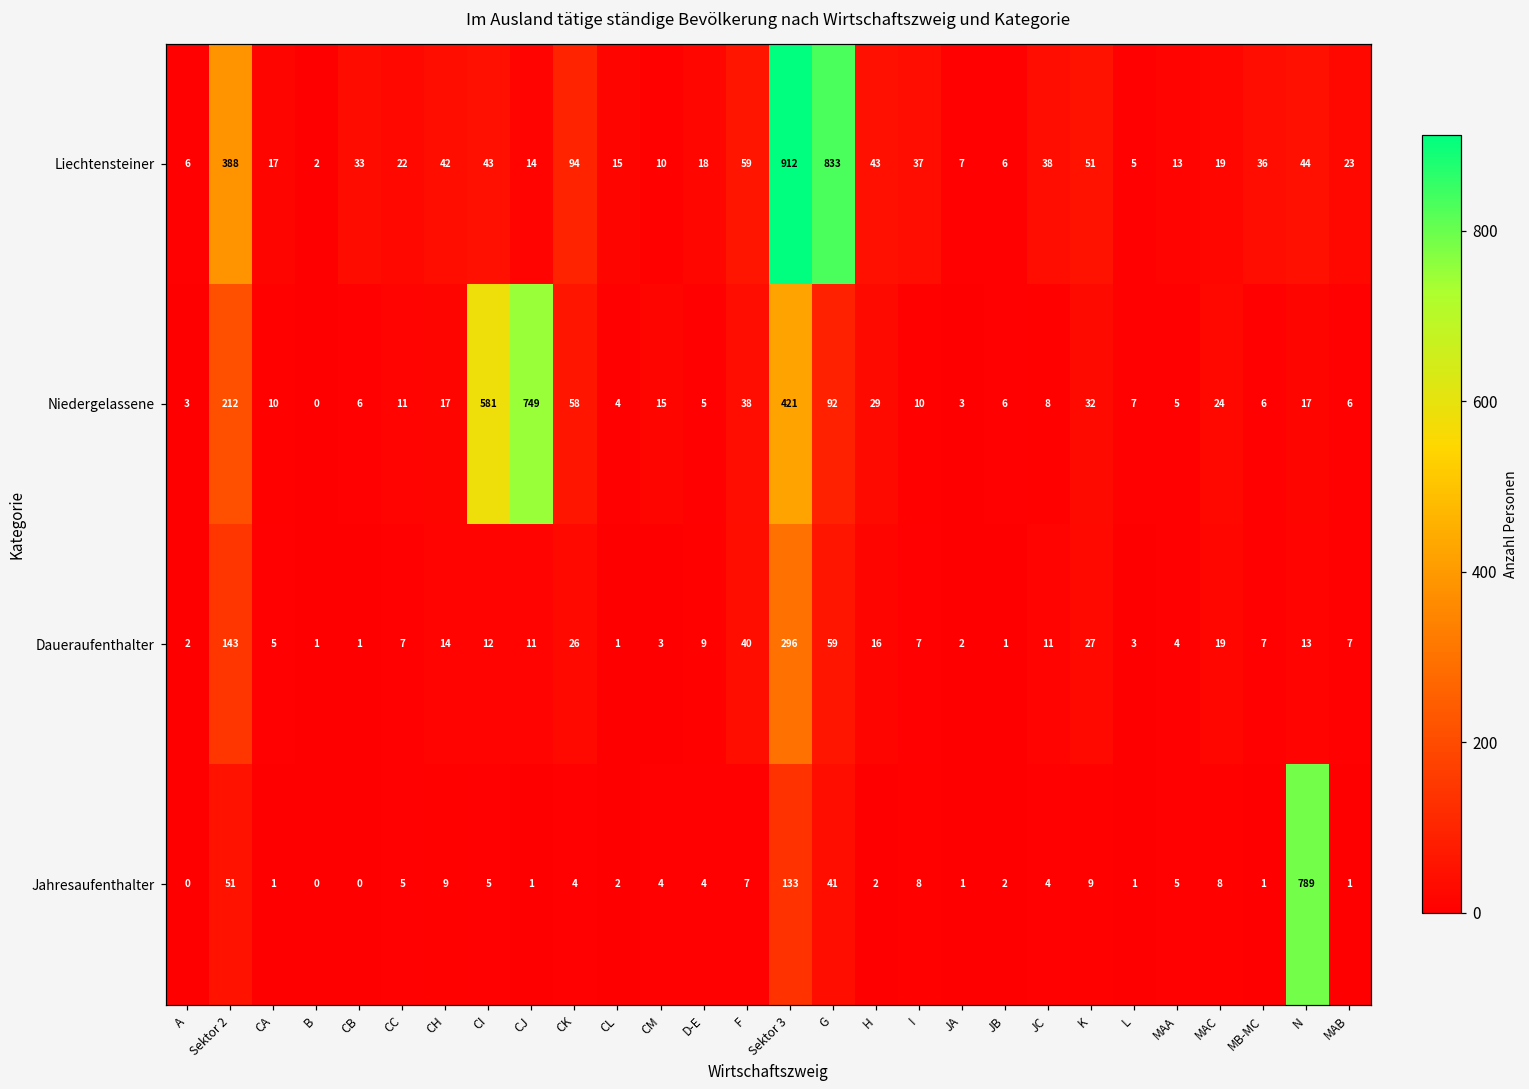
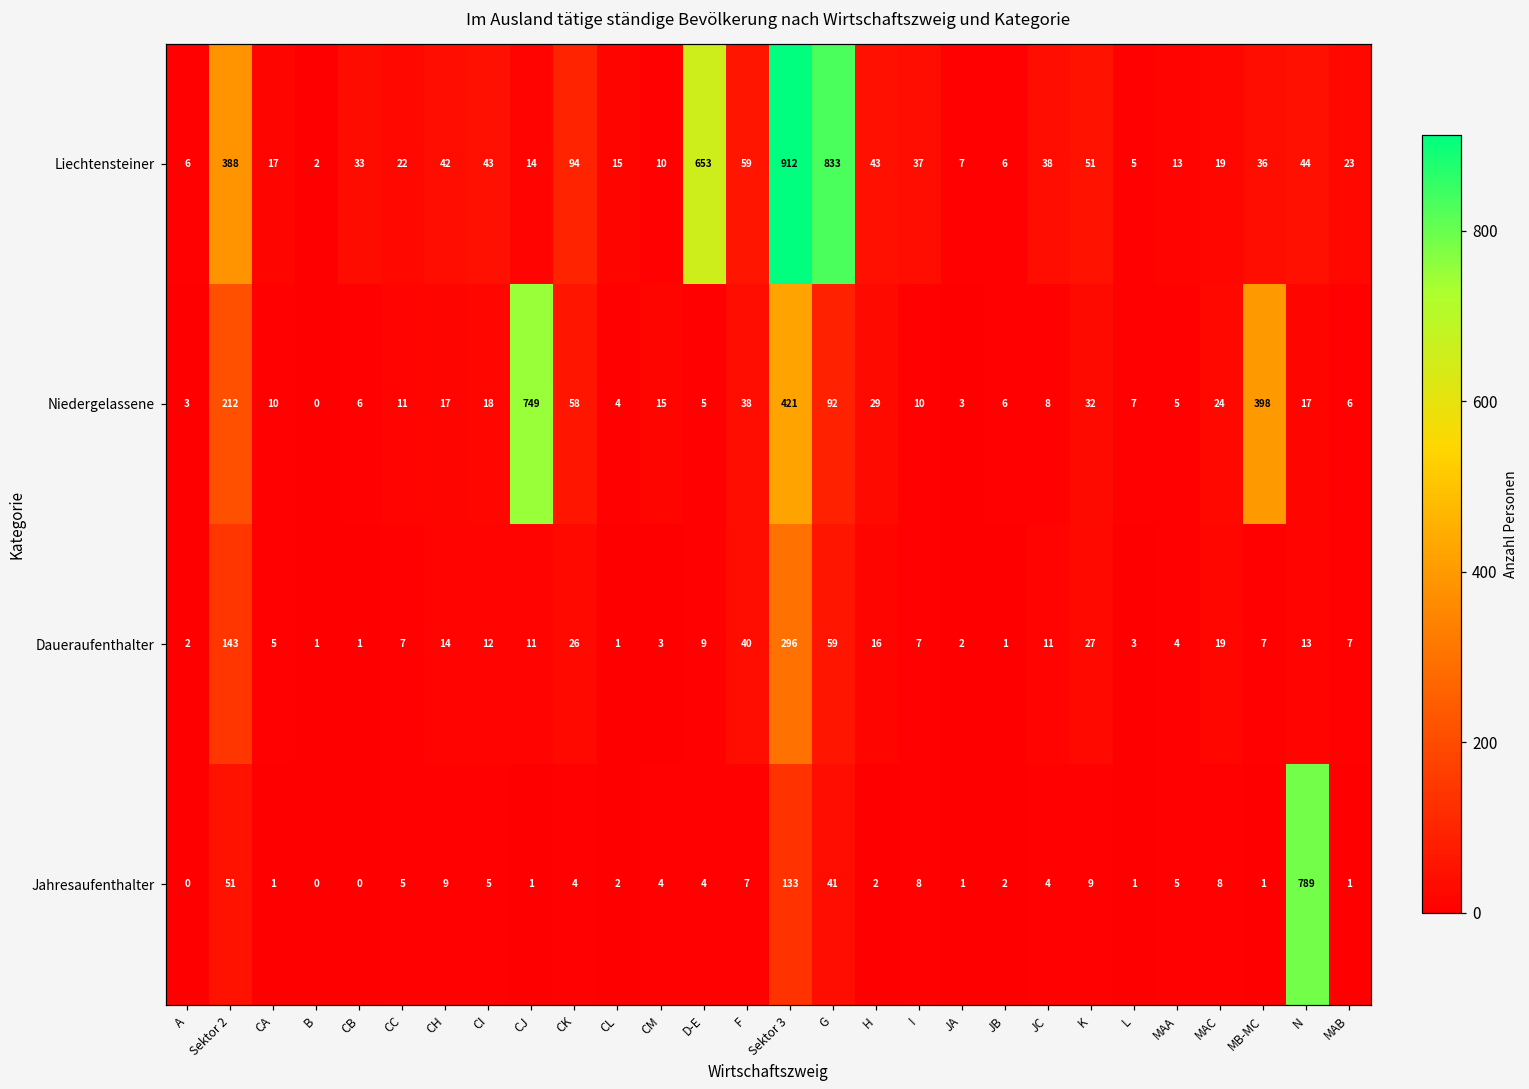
Liechtensteiner, D-E: 18 -> 653
Niedergelassene, CI: 581 -> 18
Niedergelassene, MB-MC: 6 -> 398
